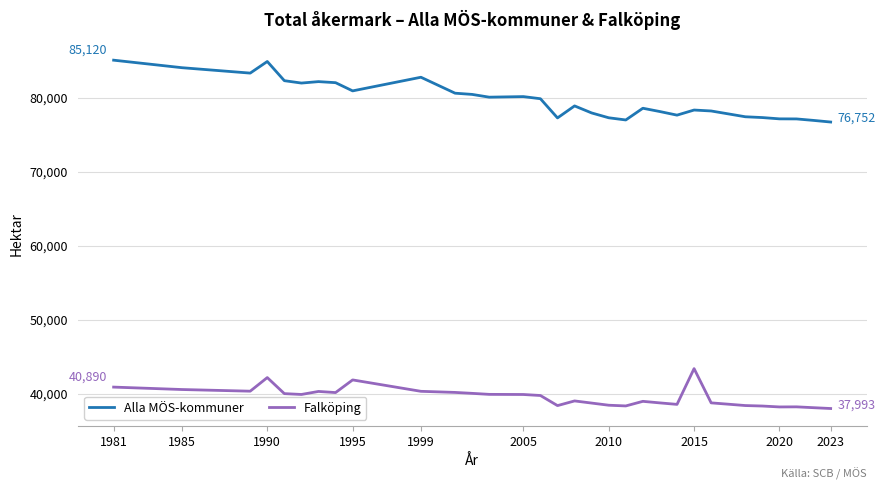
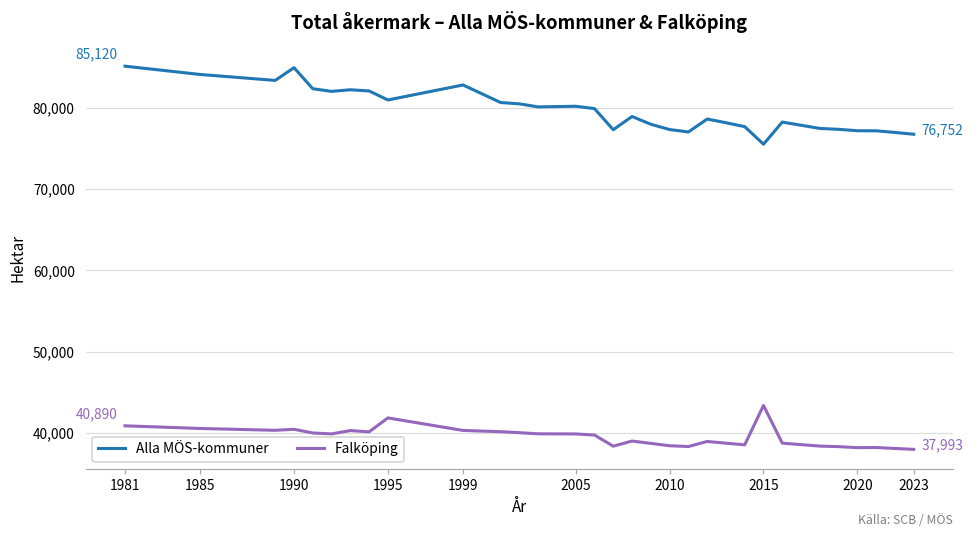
Falköping, 1990: 42,000 -> 40,000
Alla MÖS-kommuner, 2015: 78,000 -> 76,000
